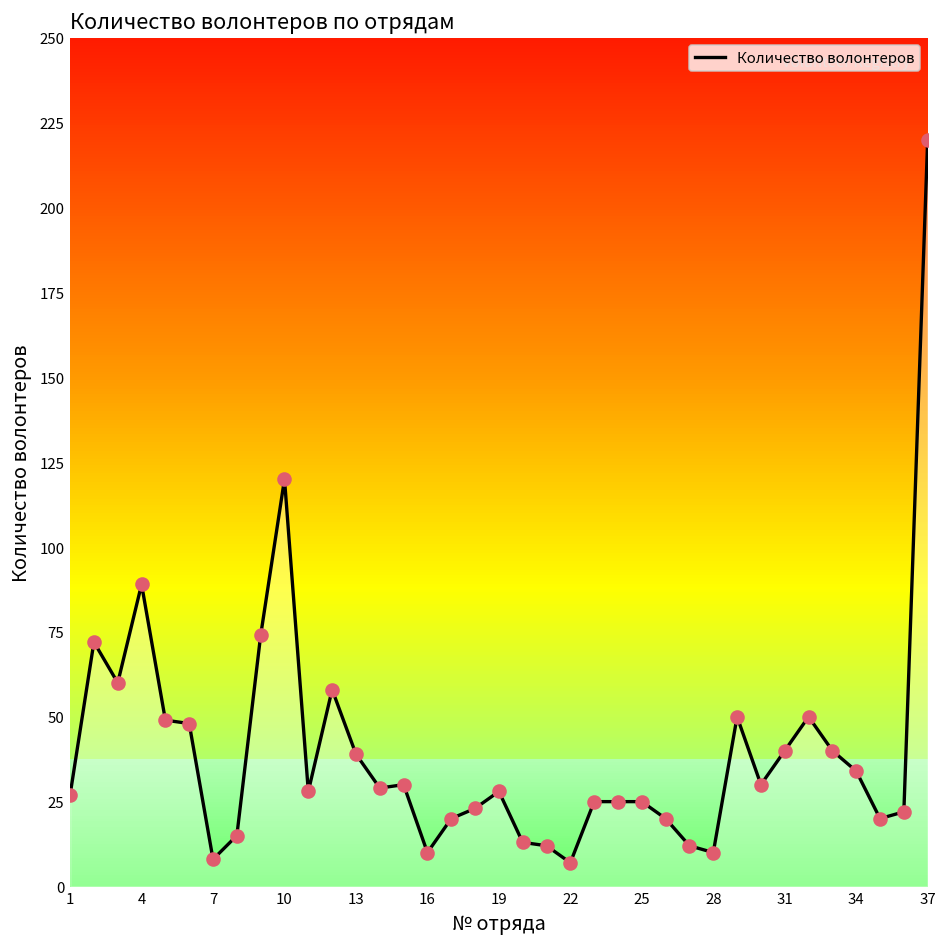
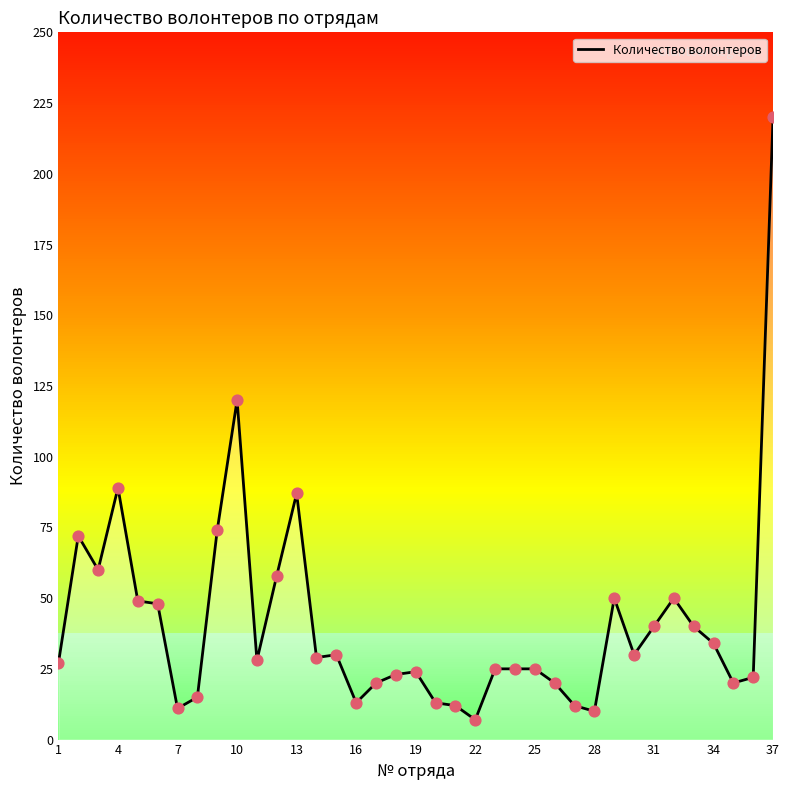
7: 8 -> 11
13: 39 -> 87
16: 10 -> 13
19: 28 -> 24
